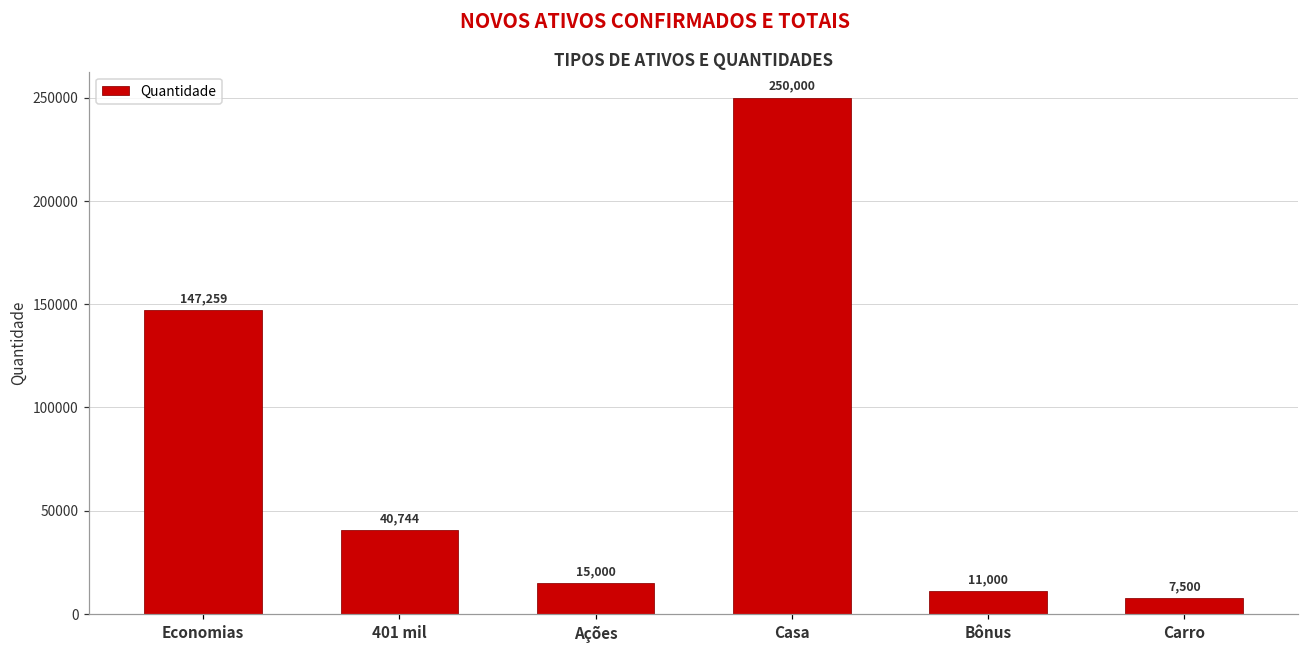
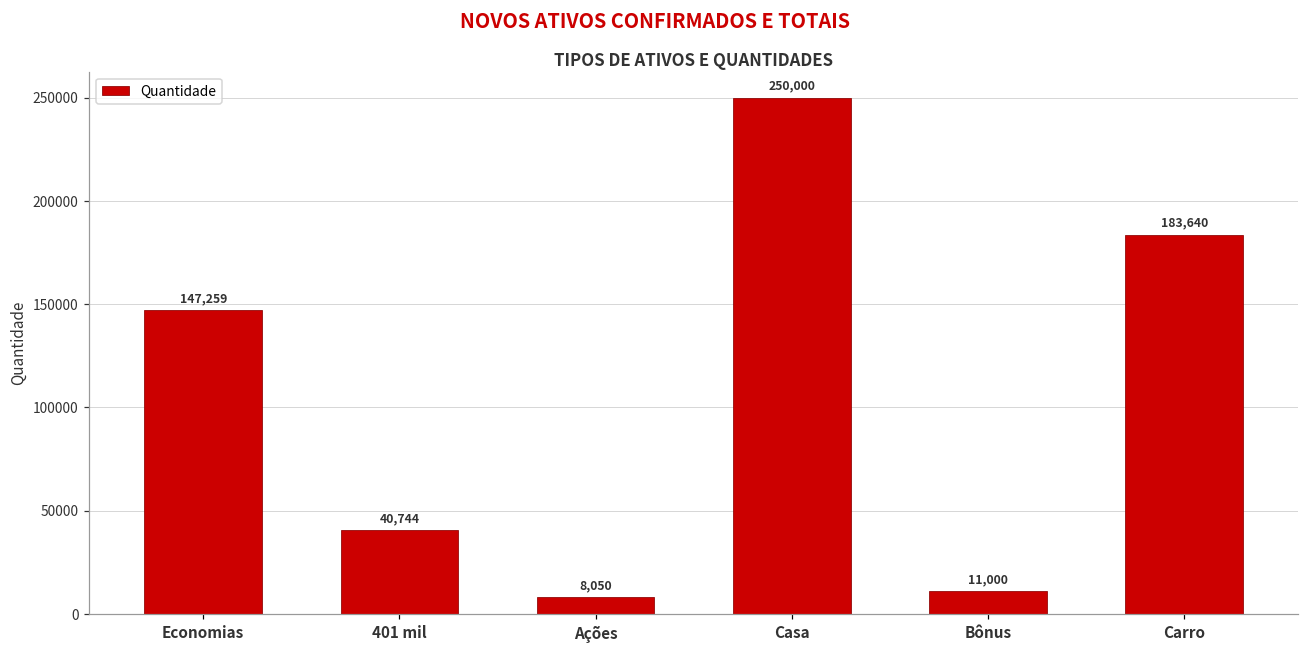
Ações: 15,000 -> 8,050
Carro: 7,500 -> 183,640
